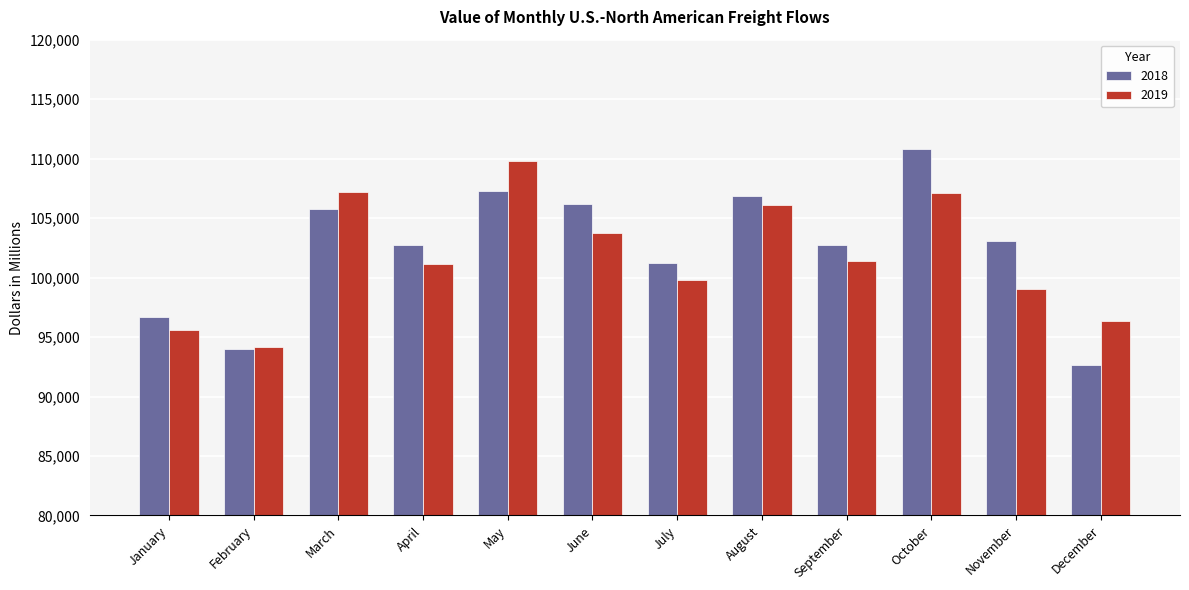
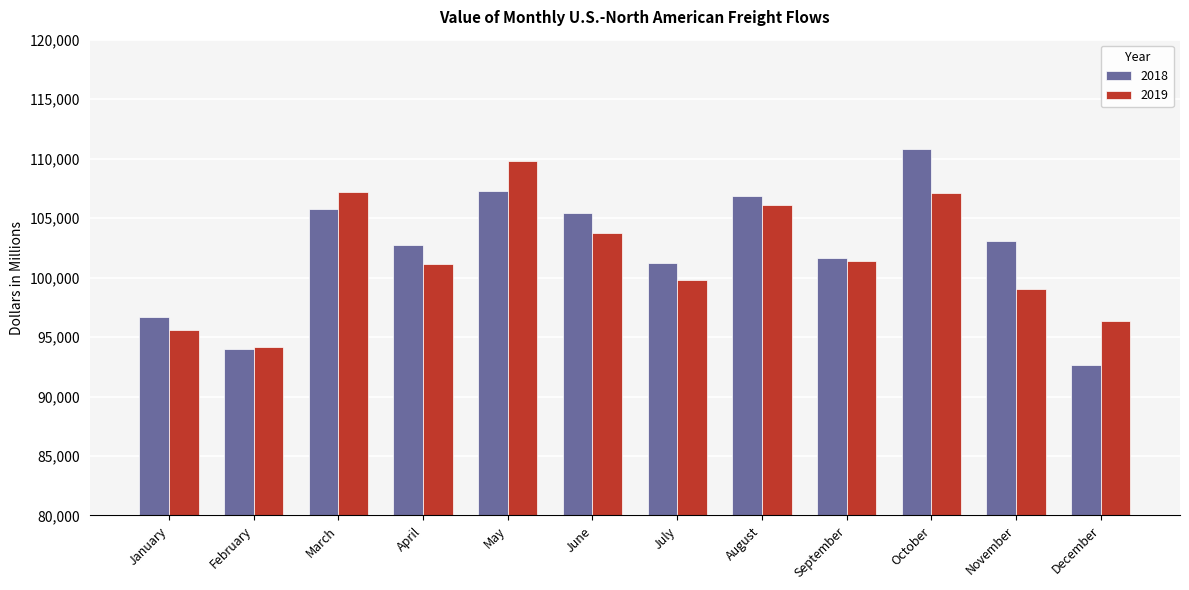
2018, June: 106,200 -> 105,500
2018, September: 102,700 -> 101,600
